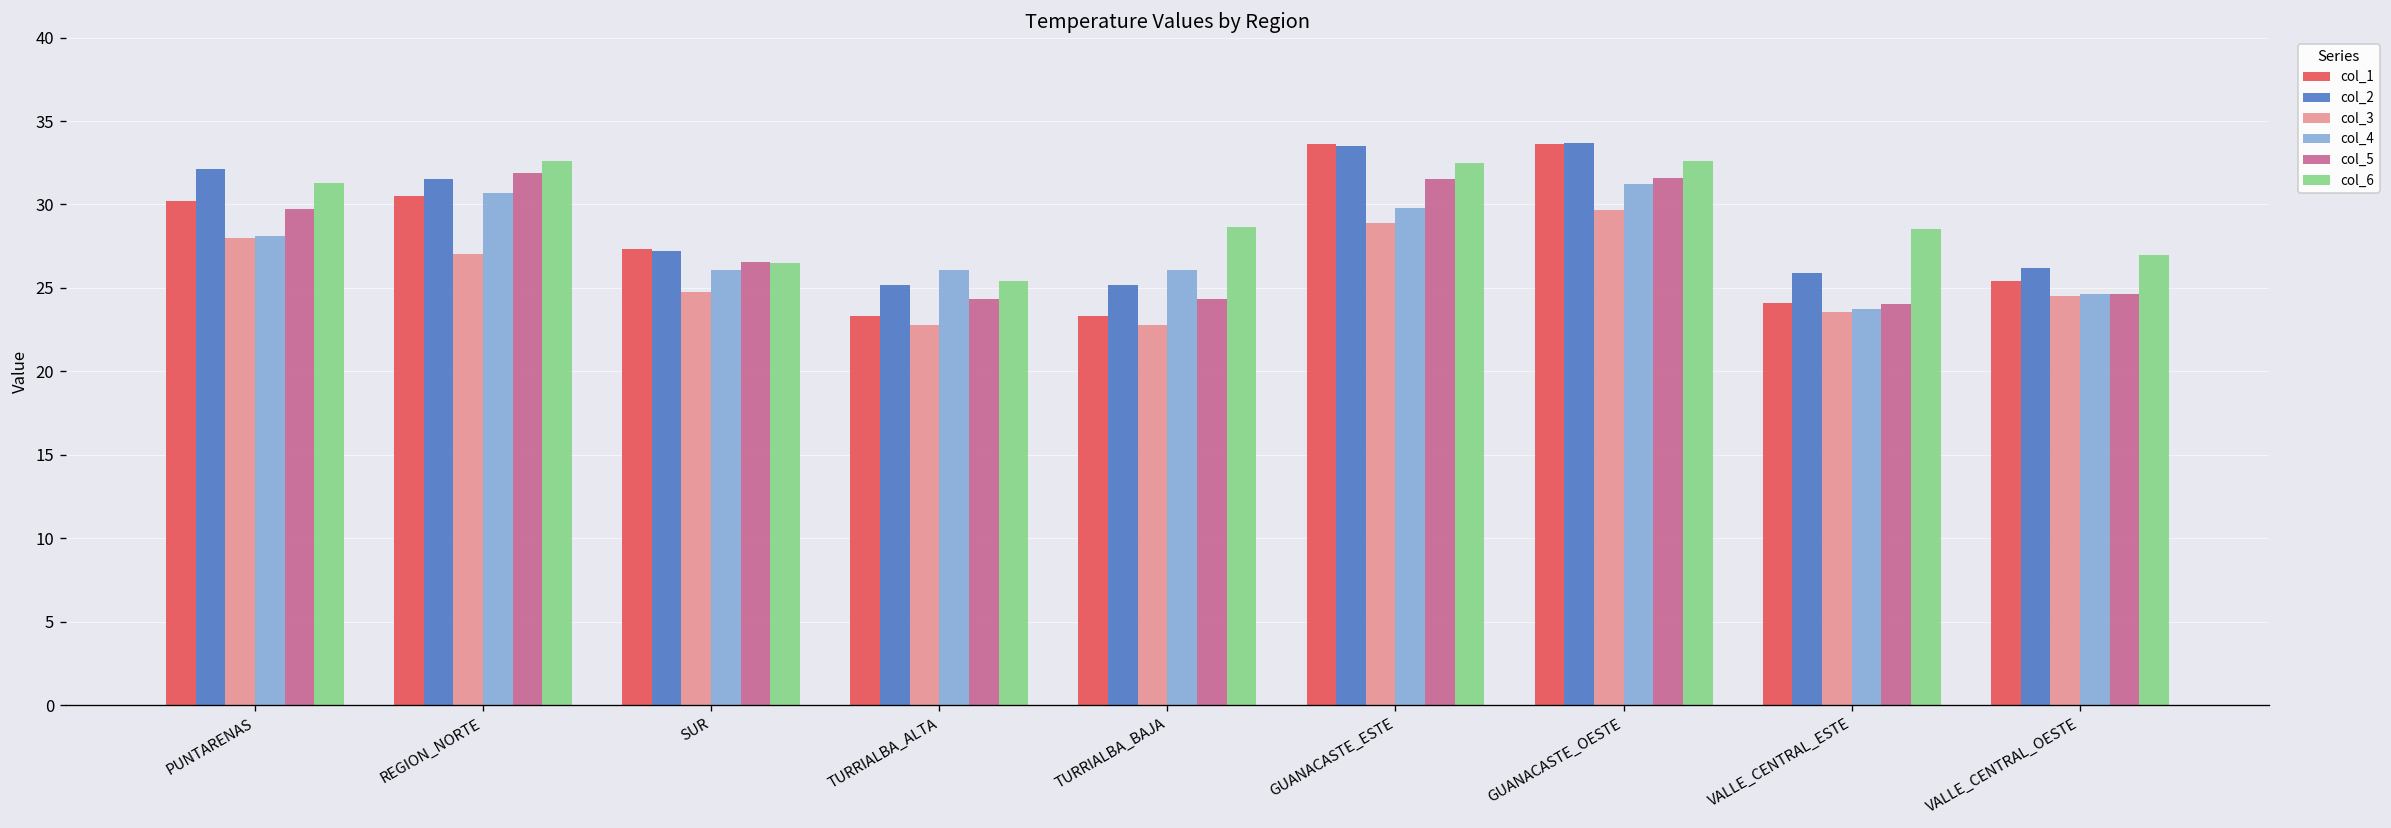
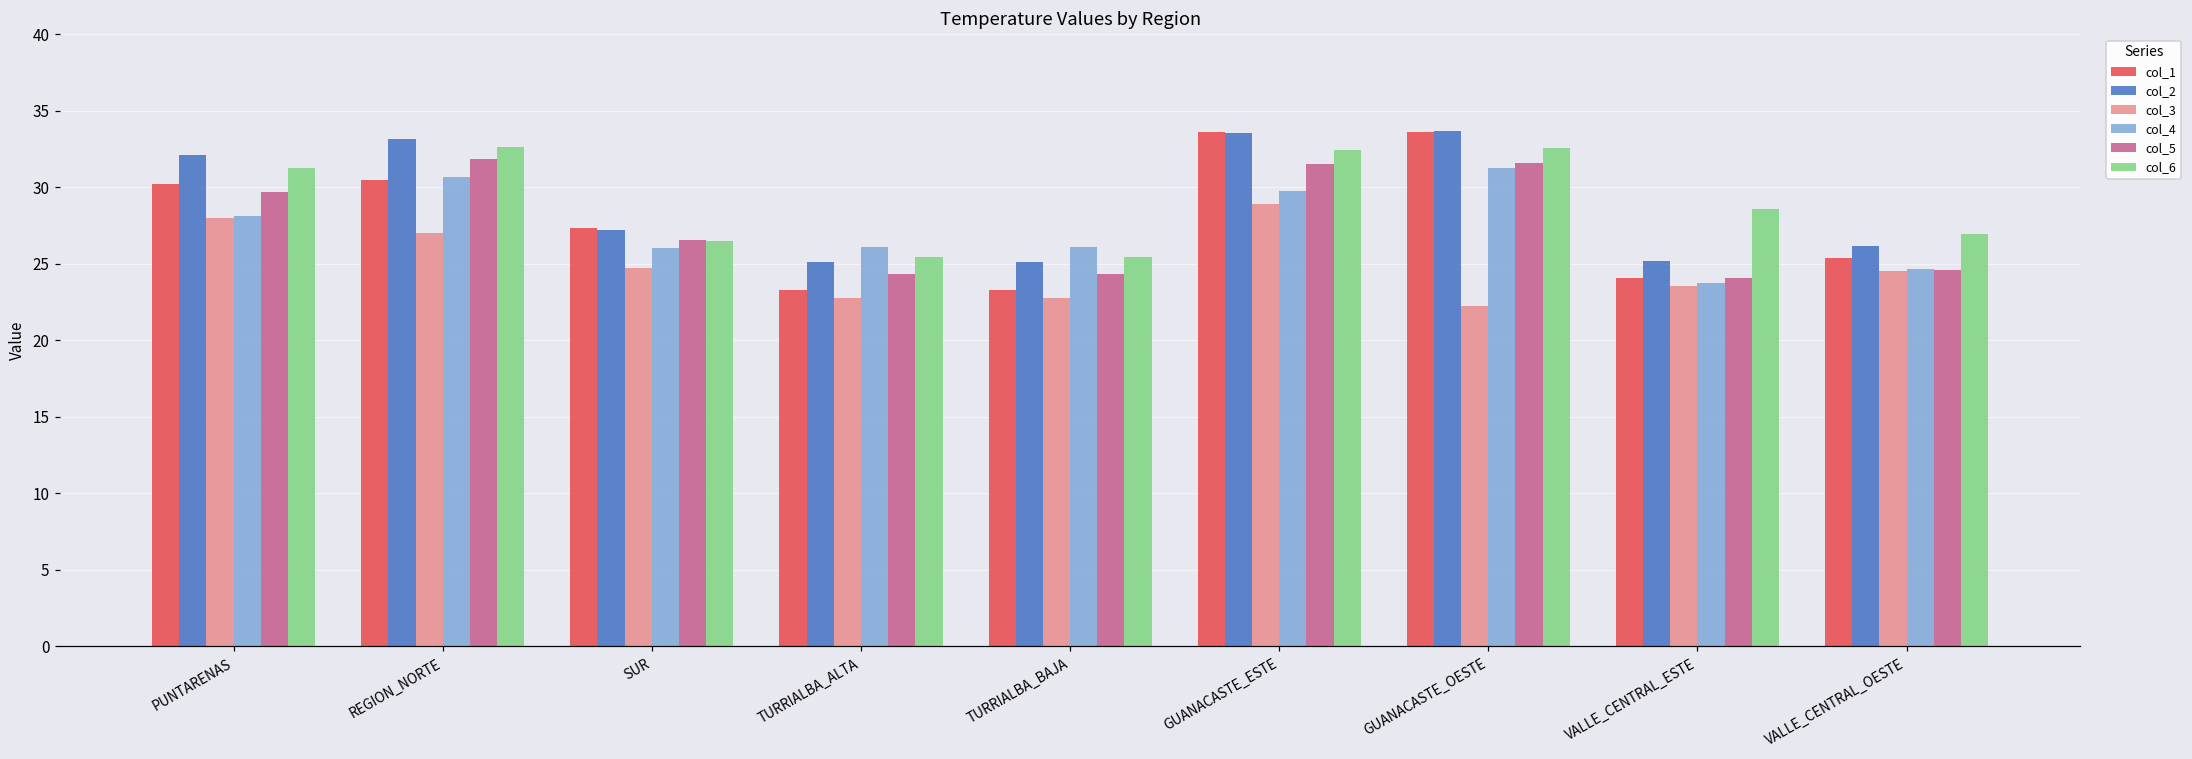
col_2, REGION_NORTE: 31.5 -> 33.1
col_6, TURRIALBA_BAJA: 28.6 -> 25.4
col_3, GUANACASTE_OESTE: 29.7 -> 22.3
col_2, VALLE_CENTRAL_ESTE: 25.9 -> 25.2
